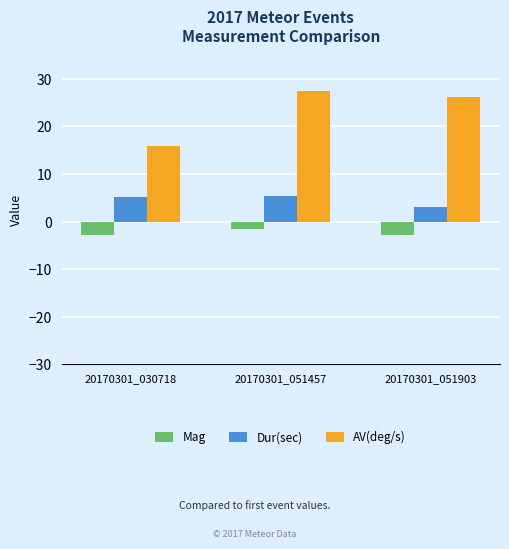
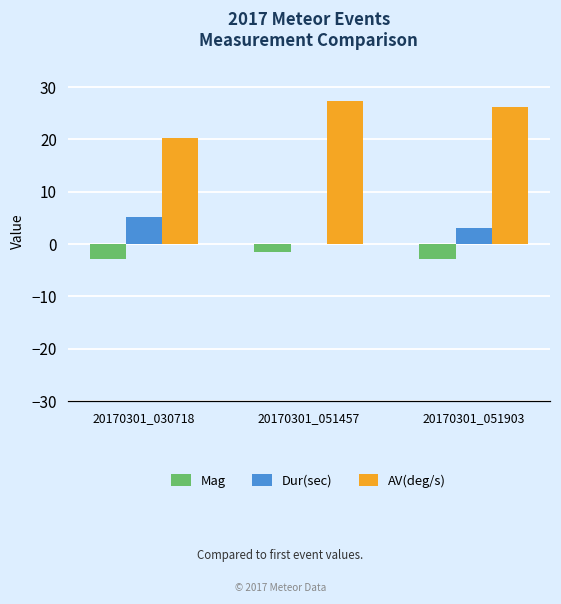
AV(deg/s), 20170301_030718: 16 -> 20
Dur(sec), 20170301_051457: 5 -> 0
